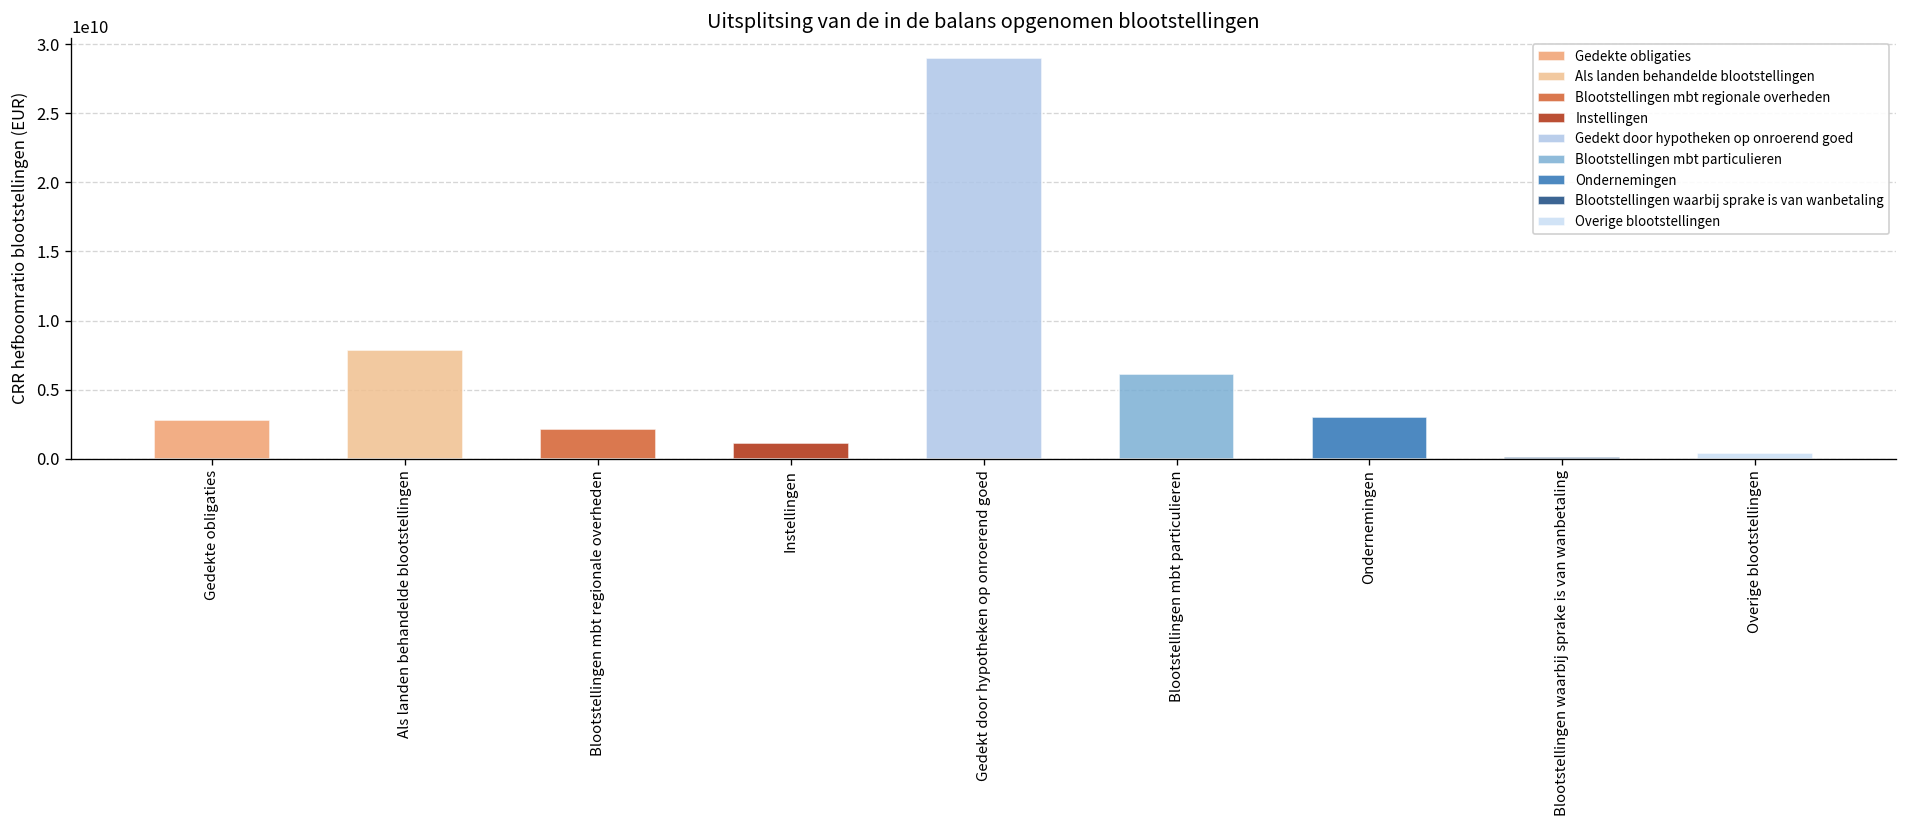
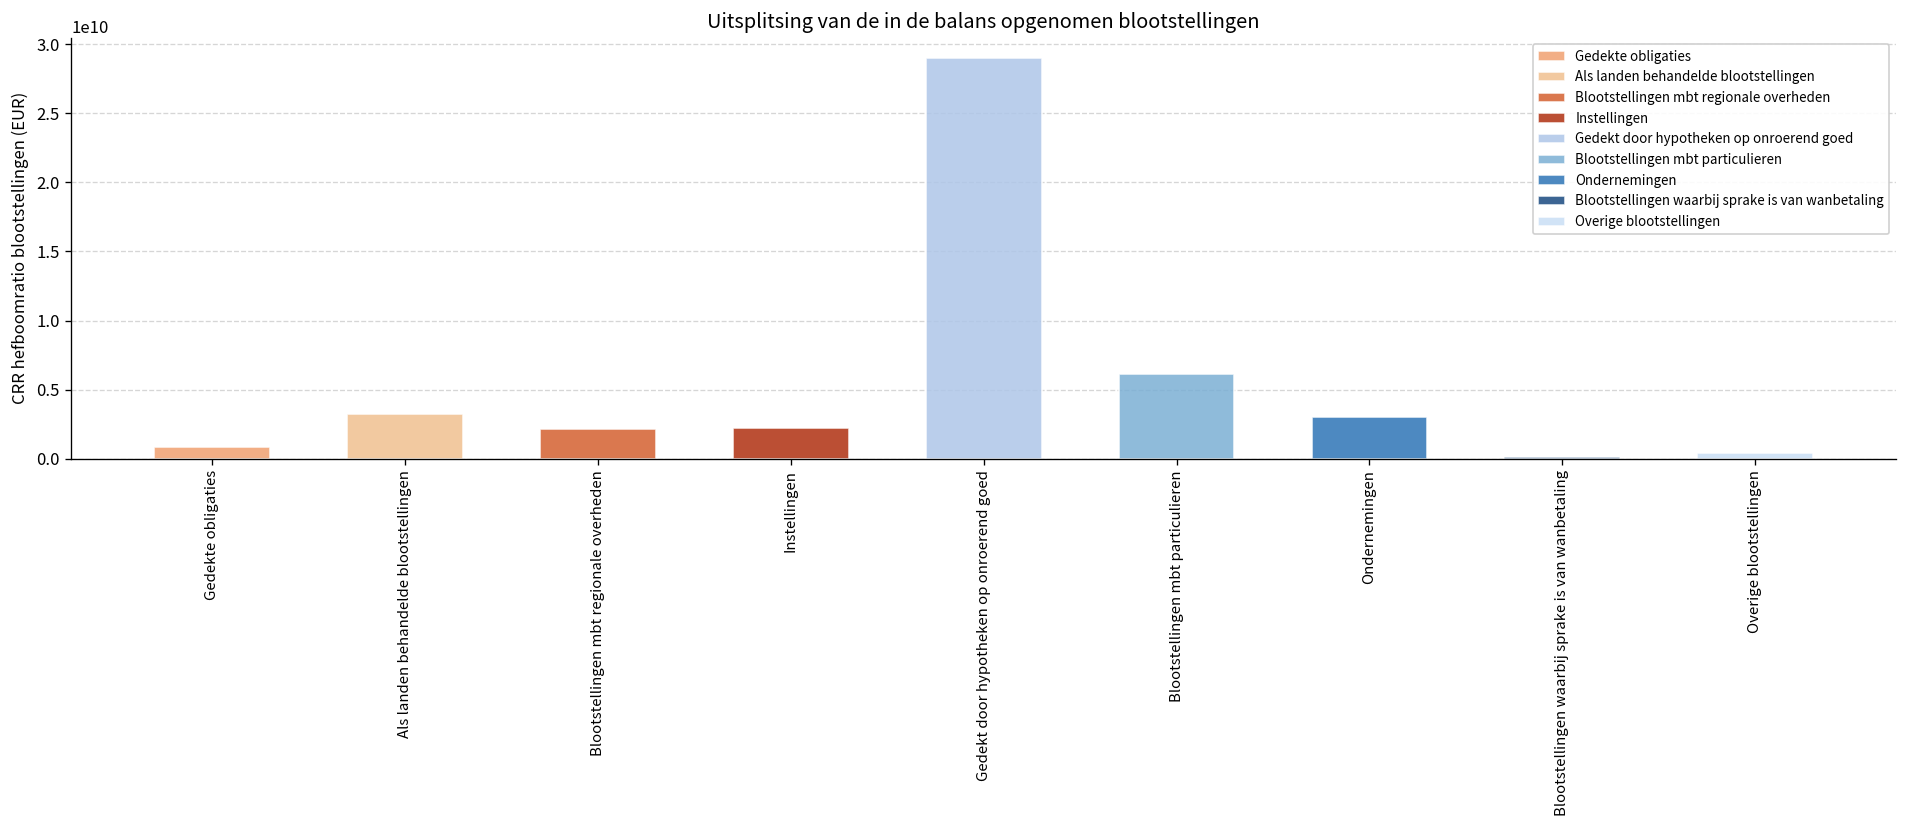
Gedekte obligaties: 2800000000 -> 900000000
Als landen behandelde blootstellingen: 7800000000 -> 3200000000
Instellingen: 1200000000 -> 2200000000
